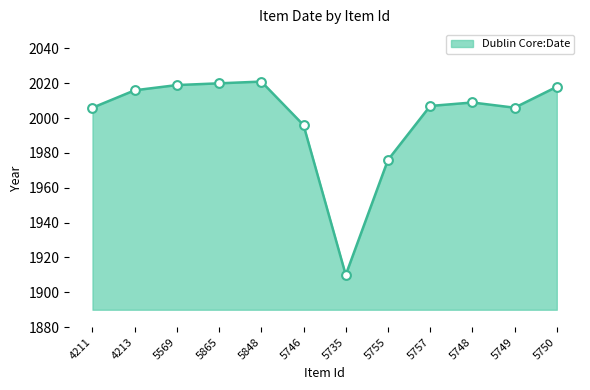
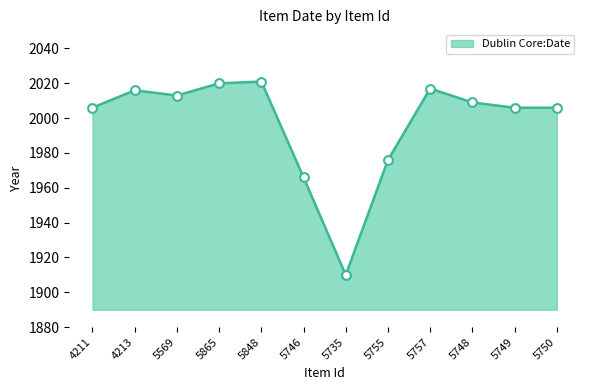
5569: 2019 -> 2013
5746: 1996 -> 1966
5757: 2007 -> 2017
5750: 2018 -> 2006
